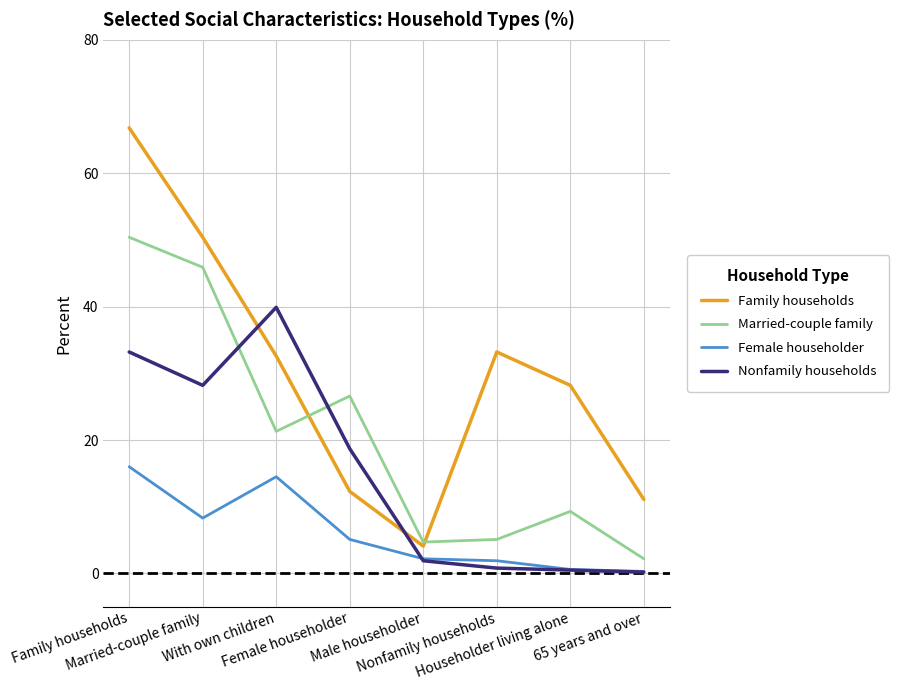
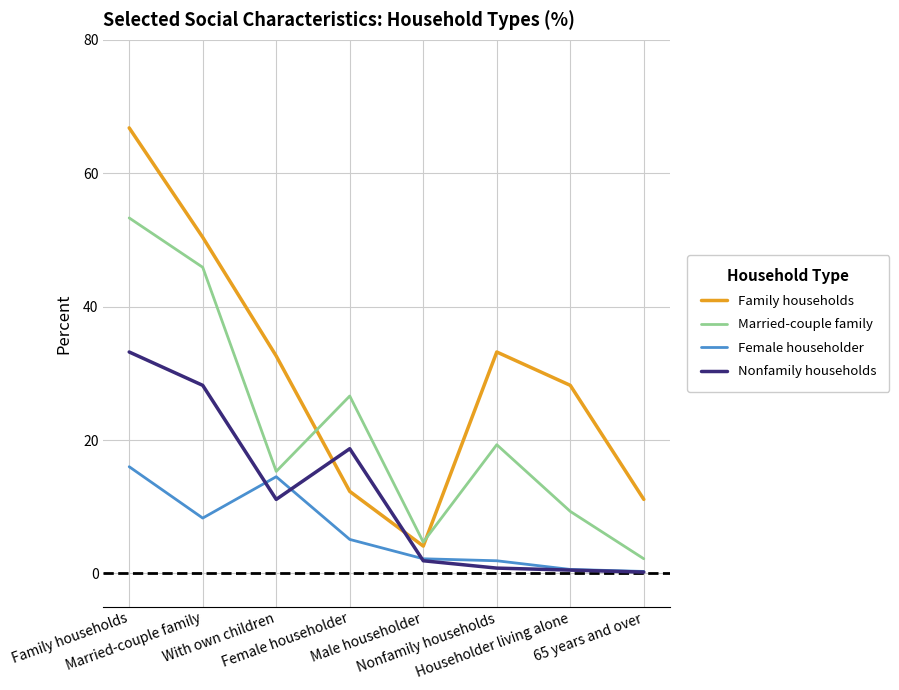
Married-couple family, Family households: 50 -> 53
Married-couple family, With own children: 21 -> 15
Nonfamily households, With own children: 40 -> 11
Married-couple family, Nonfamily households: 5 -> 19
